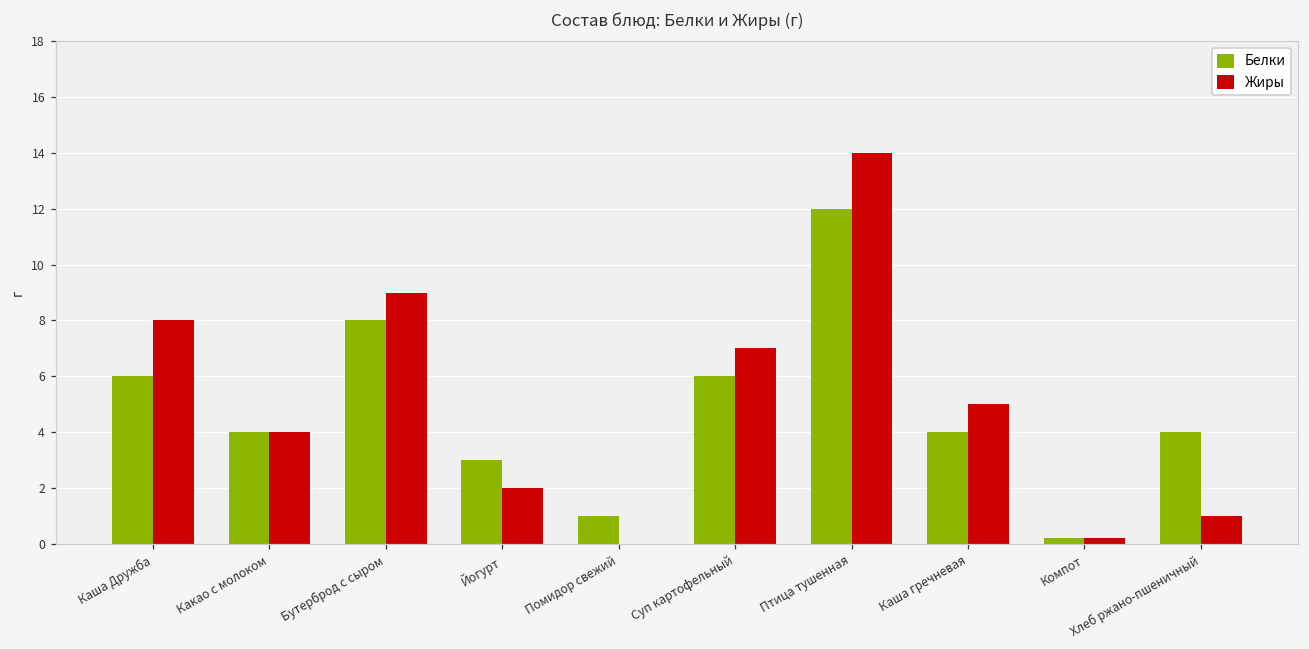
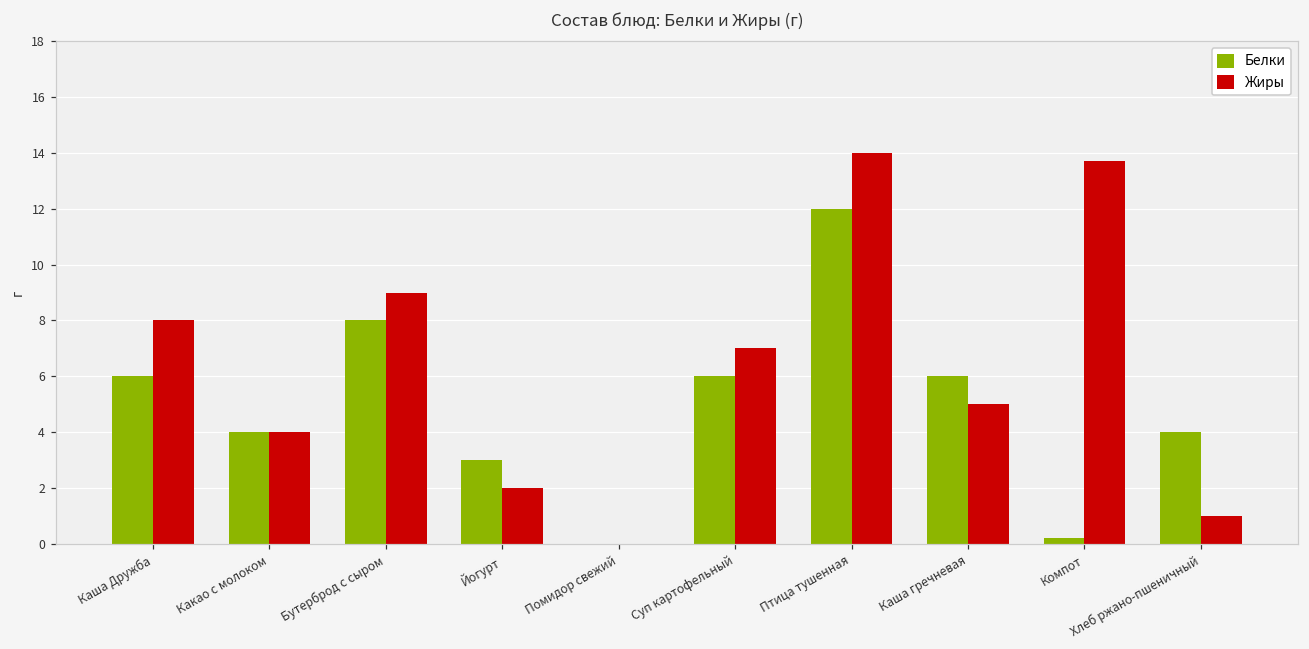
Белки, Помидор свежий: 1 -> 0
Белки, Каша гречневая: 4 -> 6
Жиры, Компот: 0.2 -> 13.7
